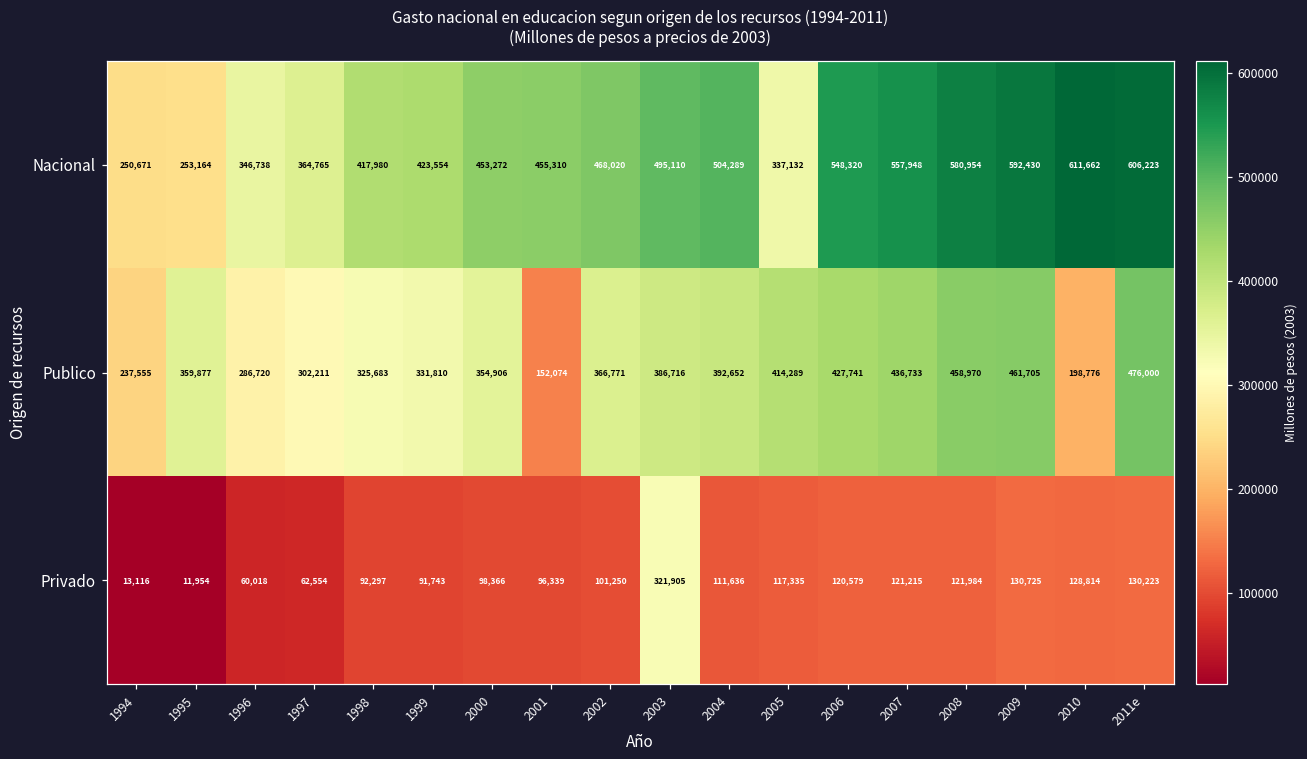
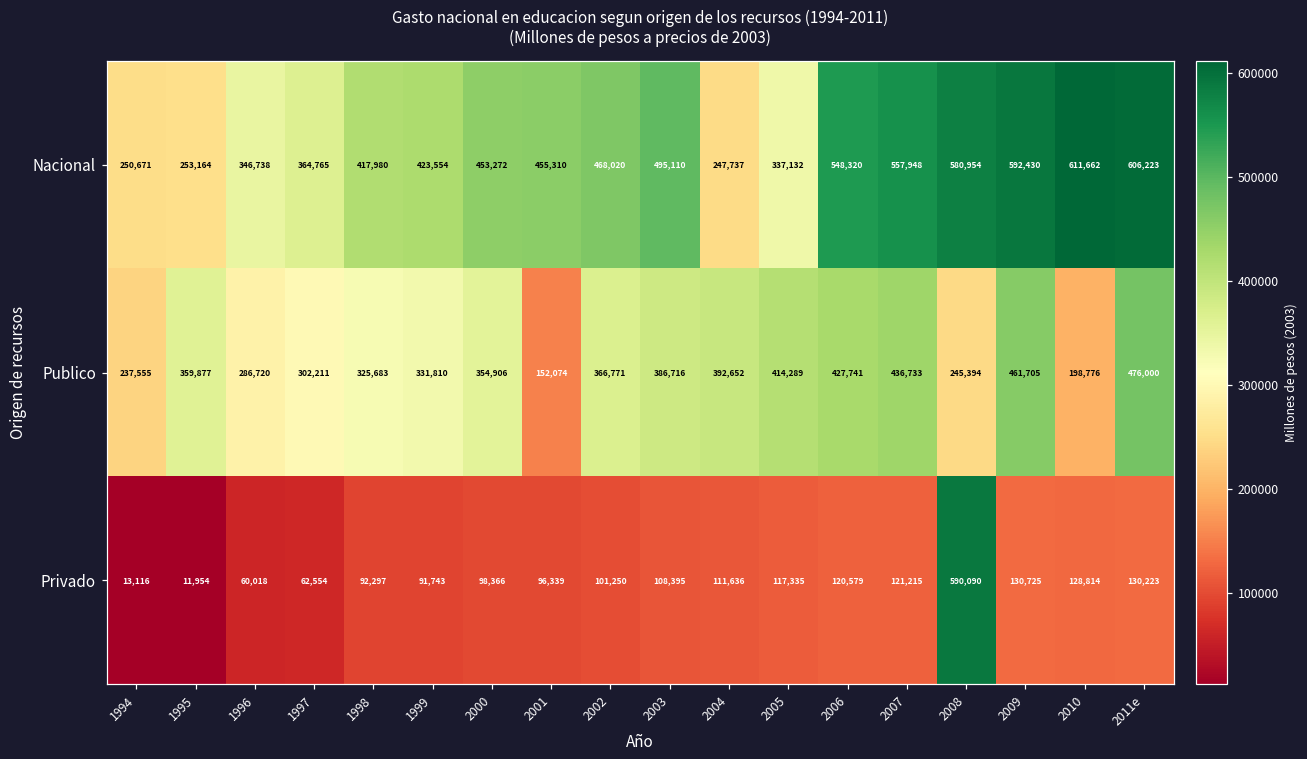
Nacional, 2004: 504,289 -> 247,737
Publico, 2008: 458,970 -> 245,394
Privado, 2003: 321,905 -> 108,395
Privado, 2008: 121,984 -> 590,090
